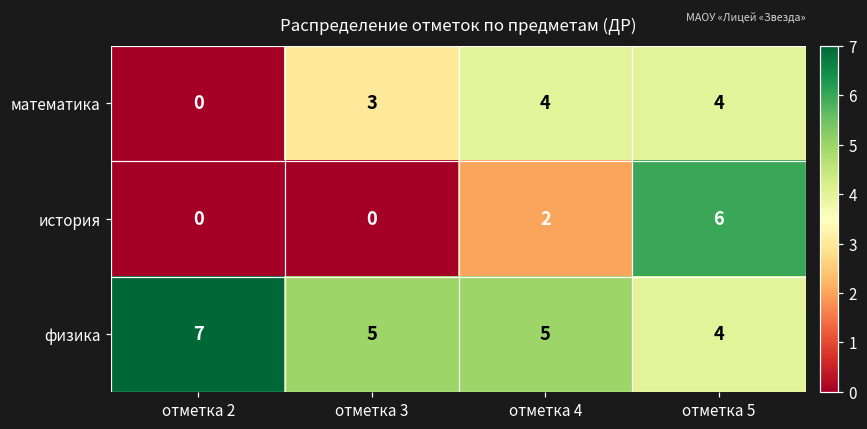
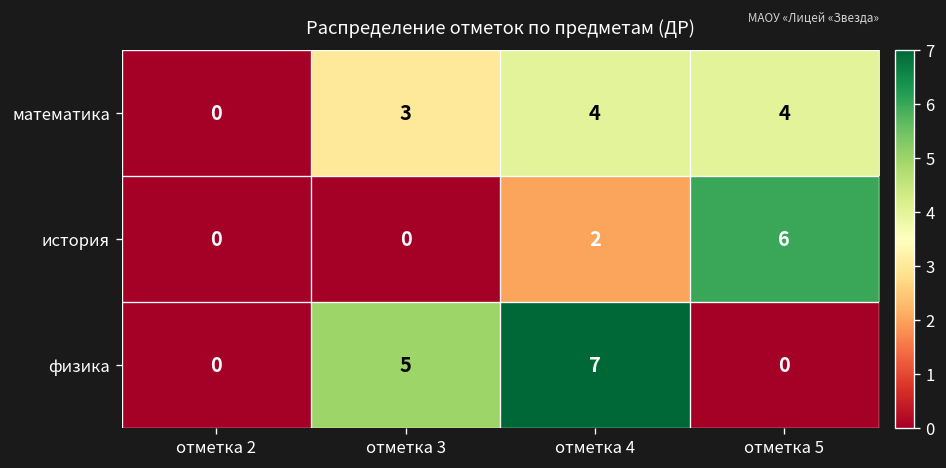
физика, отметка 2: 7 -> 0
физика, отметка 4: 5 -> 7
физика, отметка 5: 4 -> 0
